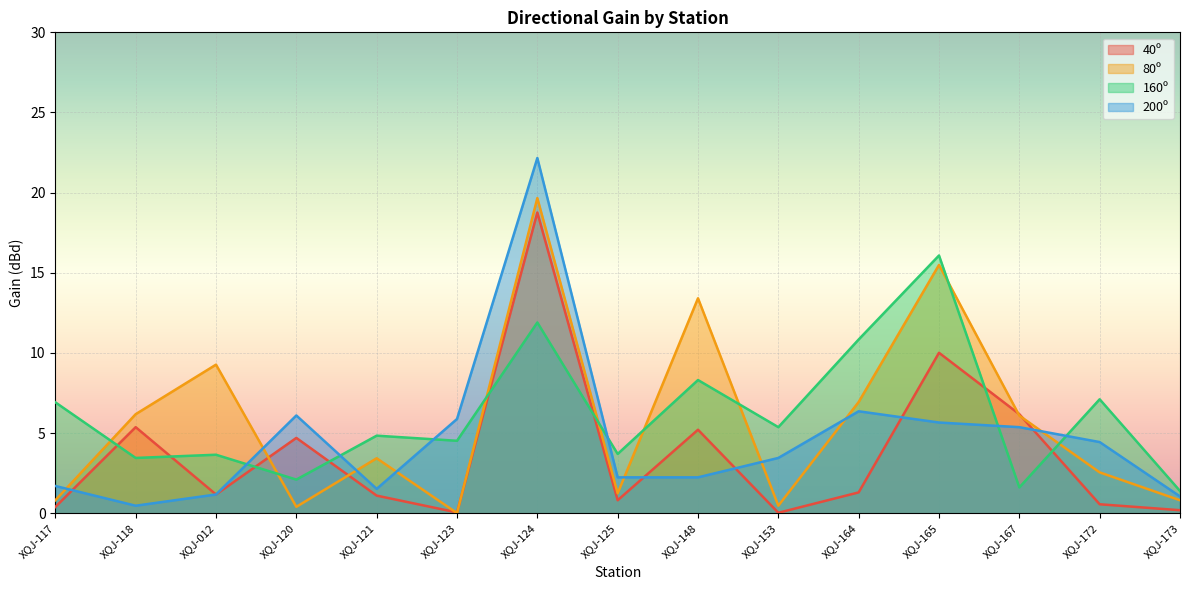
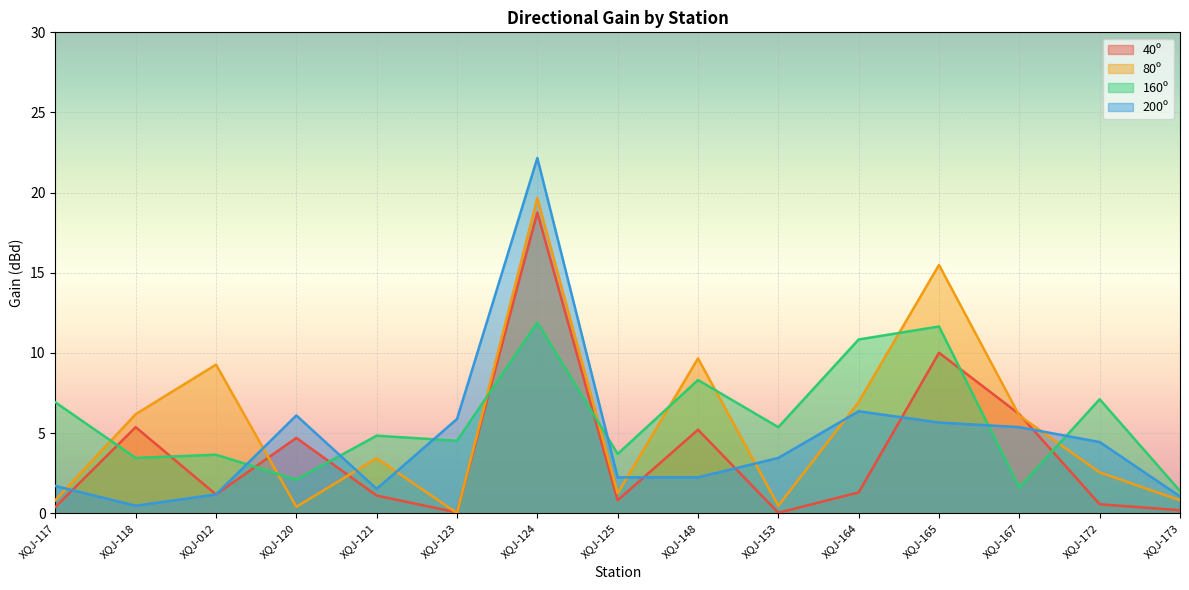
80º, XQJ-148: 13.4 -> 9.7
160º, XQJ-165: 16.1 -> 11.7
